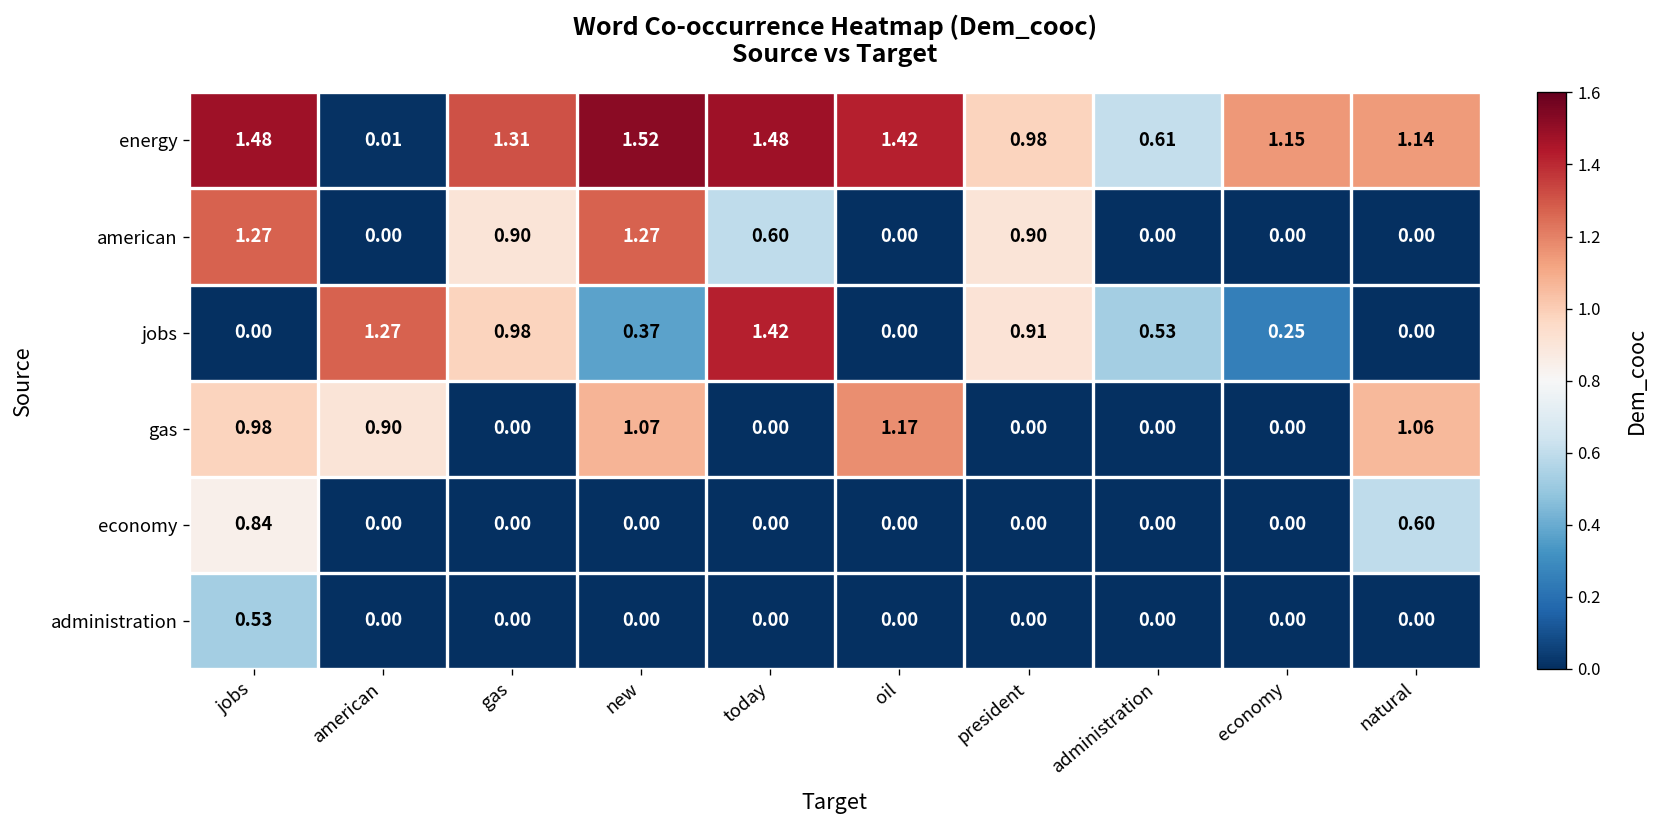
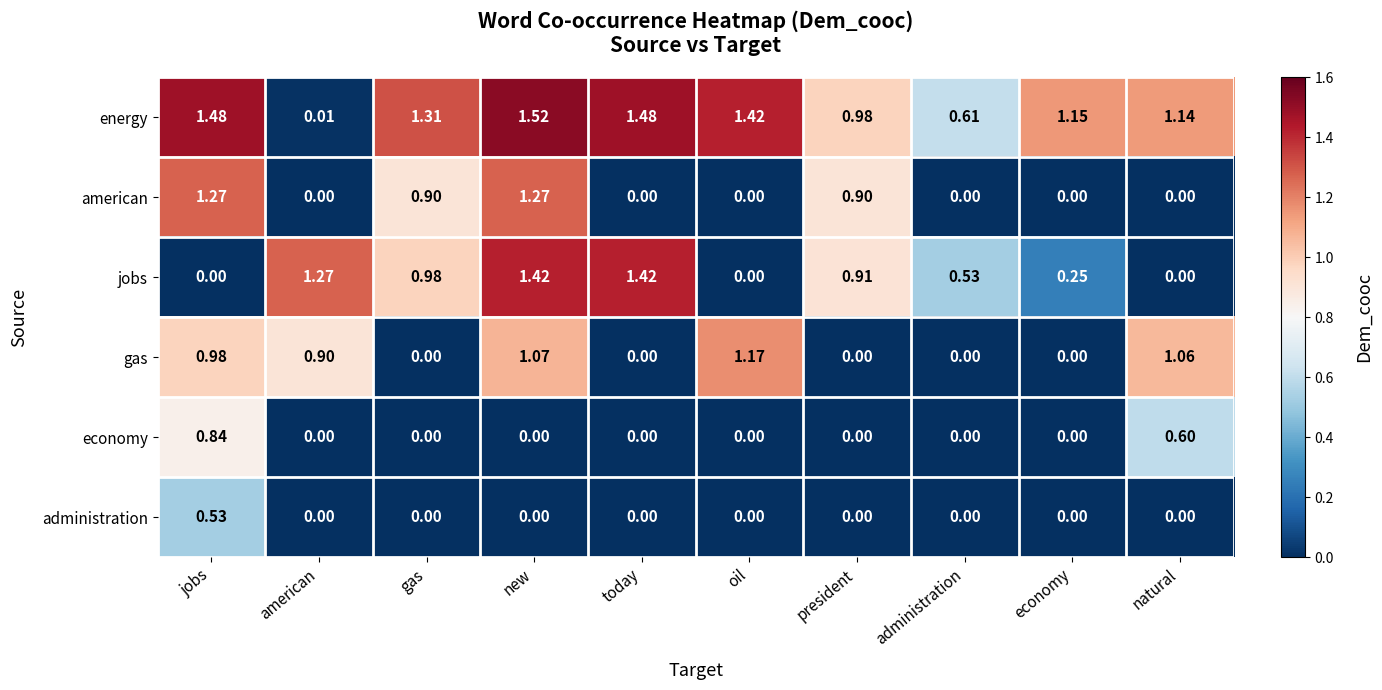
american, today: 0.60 -> 0.00
jobs, new: 0.37 -> 1.42
